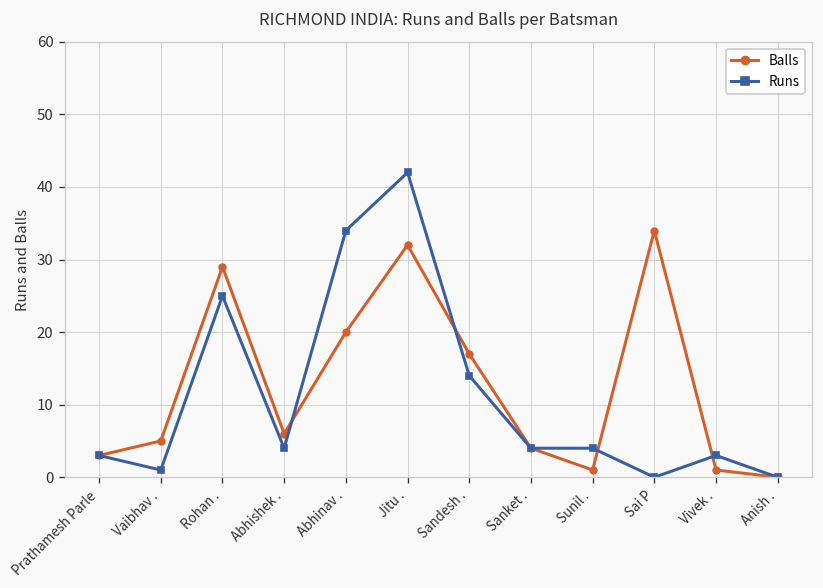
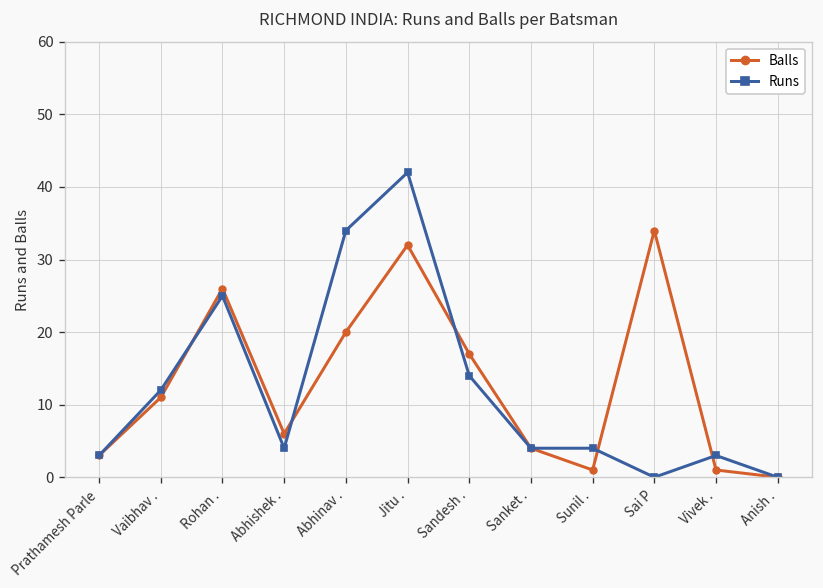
Balls, Vaibhav .: 5 -> 11
Runs, Vaibhav .: 1 -> 12
Balls, Rohan .: 29 -> 26
